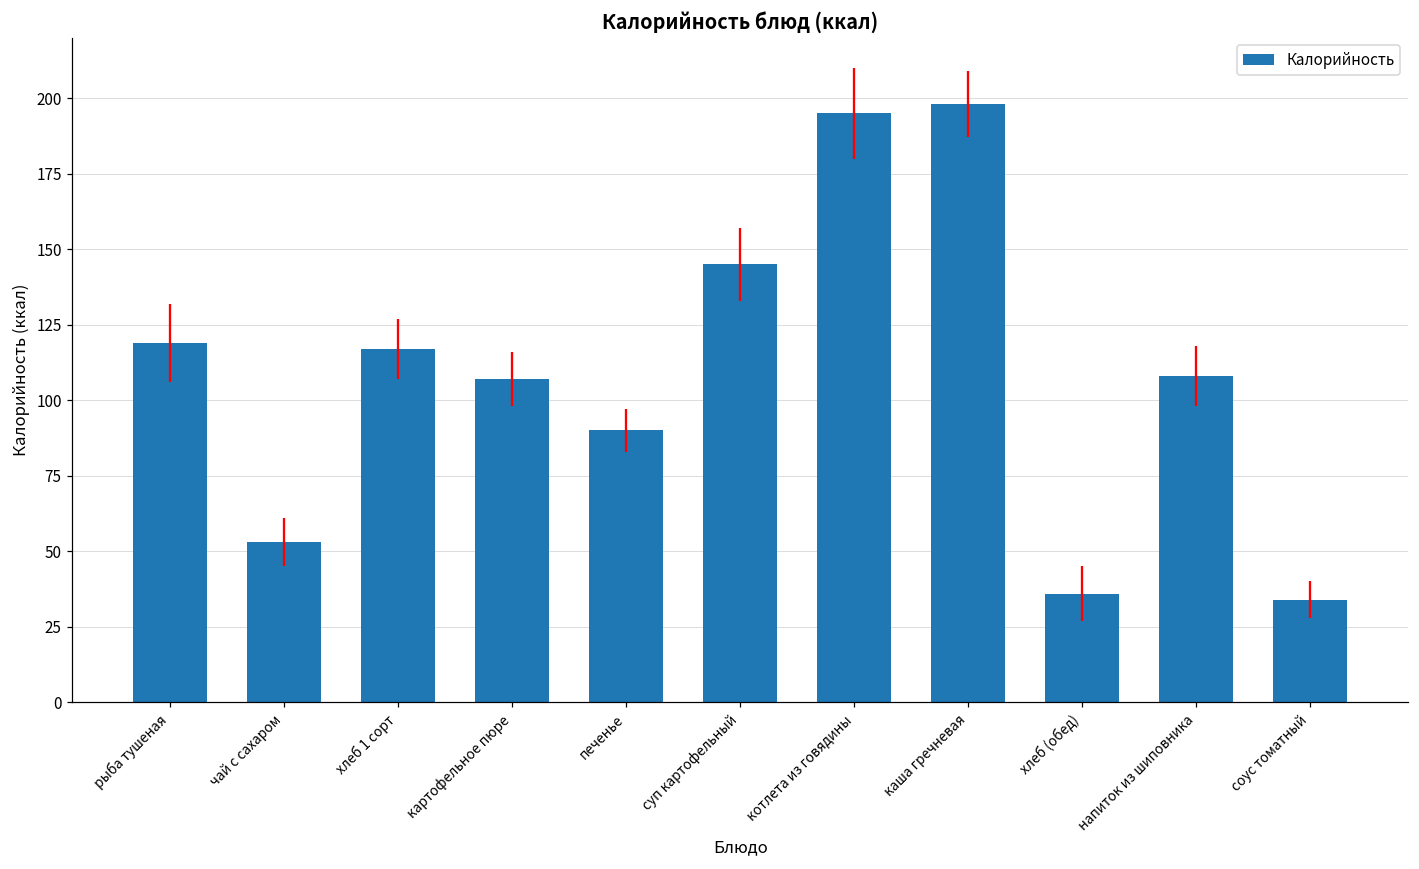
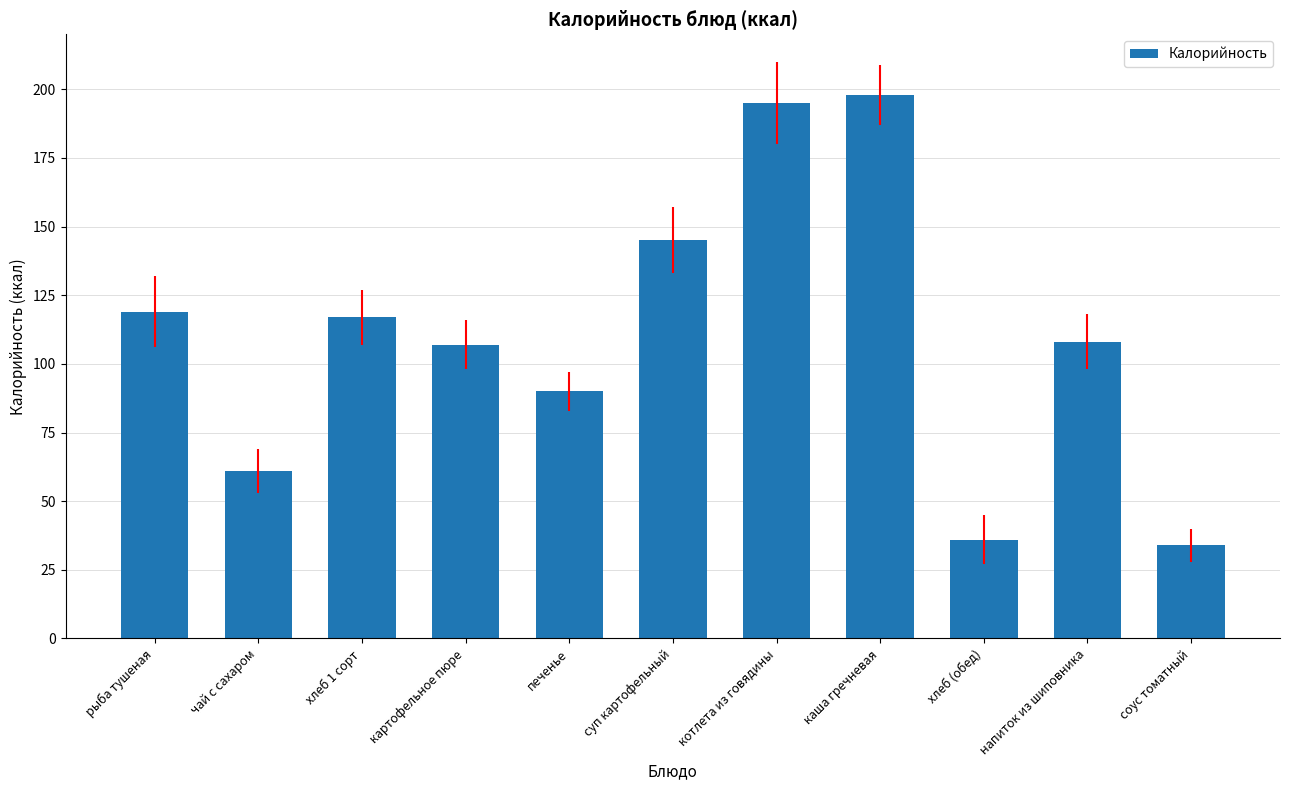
чай с сахаром: 53 -> 61
